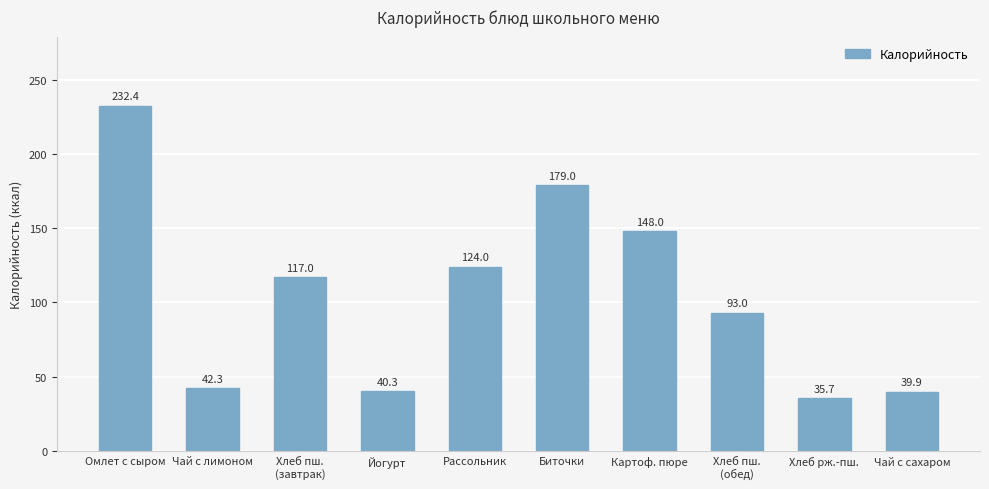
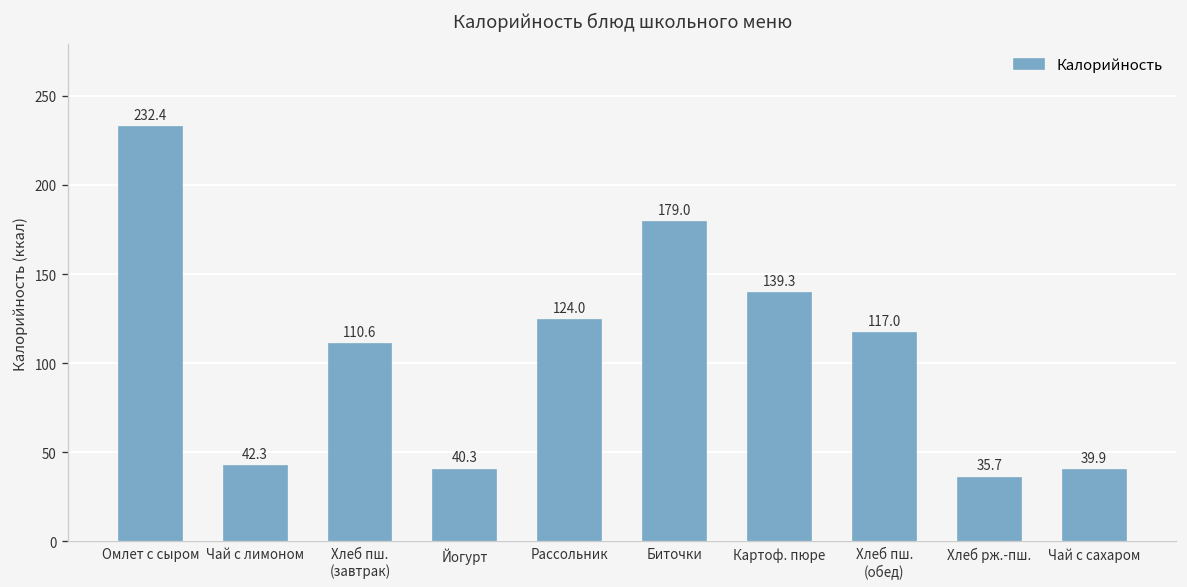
Хлеб пш. (завтрак): 117.0 -> 110.6
Картоф. пюре: 148.0 -> 139.3
Хлеб пш. (обед): 93.0 -> 117.0
